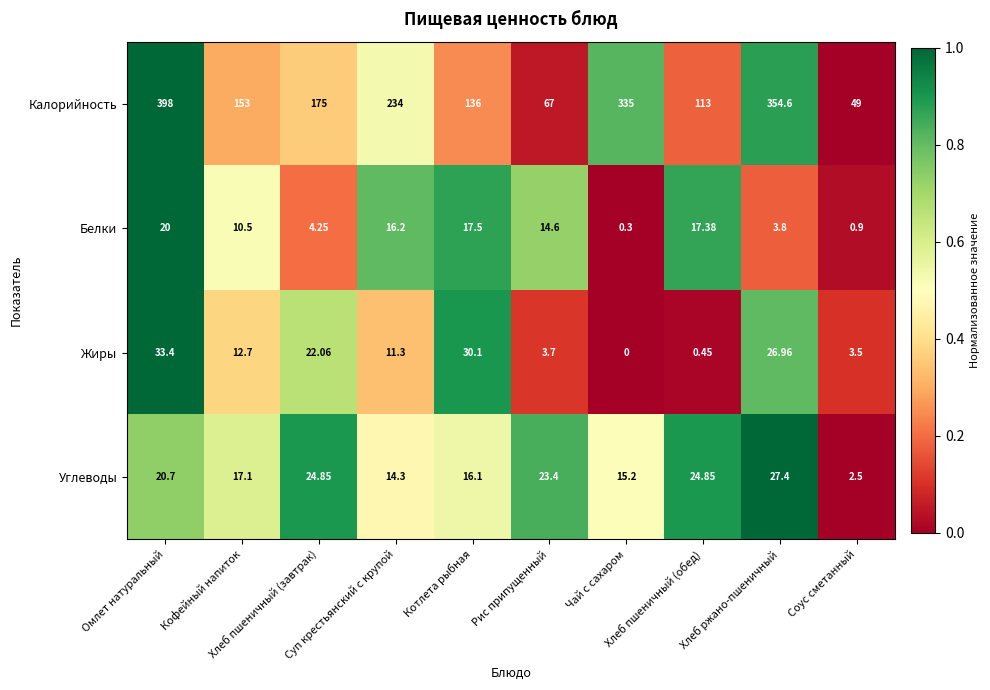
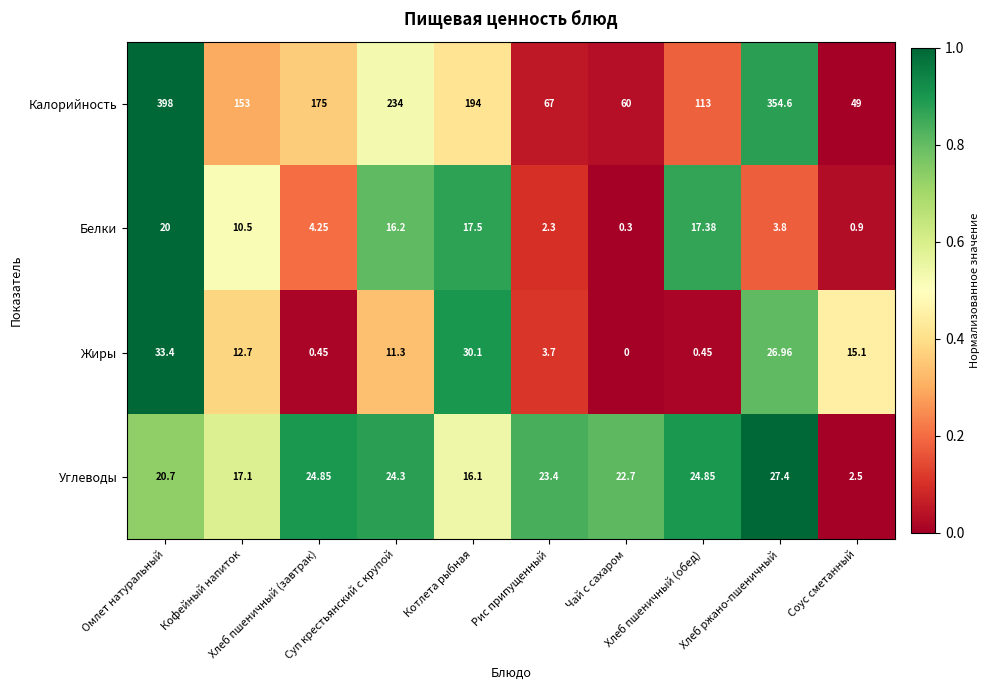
Калорийность, Котлета рыбная: 136 -> 194
Калорийность, Чай с сахаром: 335 -> 60
Белки, Рис припущенный: 14.6 -> 2.3
Жиры, Хлеб пшеничный (завтрак): 22.06 -> 0.45
Жиры, Соус сметанный: 3.5 -> 15.1
Углеводы, Суп крестьянский с крупой: 14.3 -> 24.3
Углеводы, Чай с сахаром: 15.2 -> 22.7
